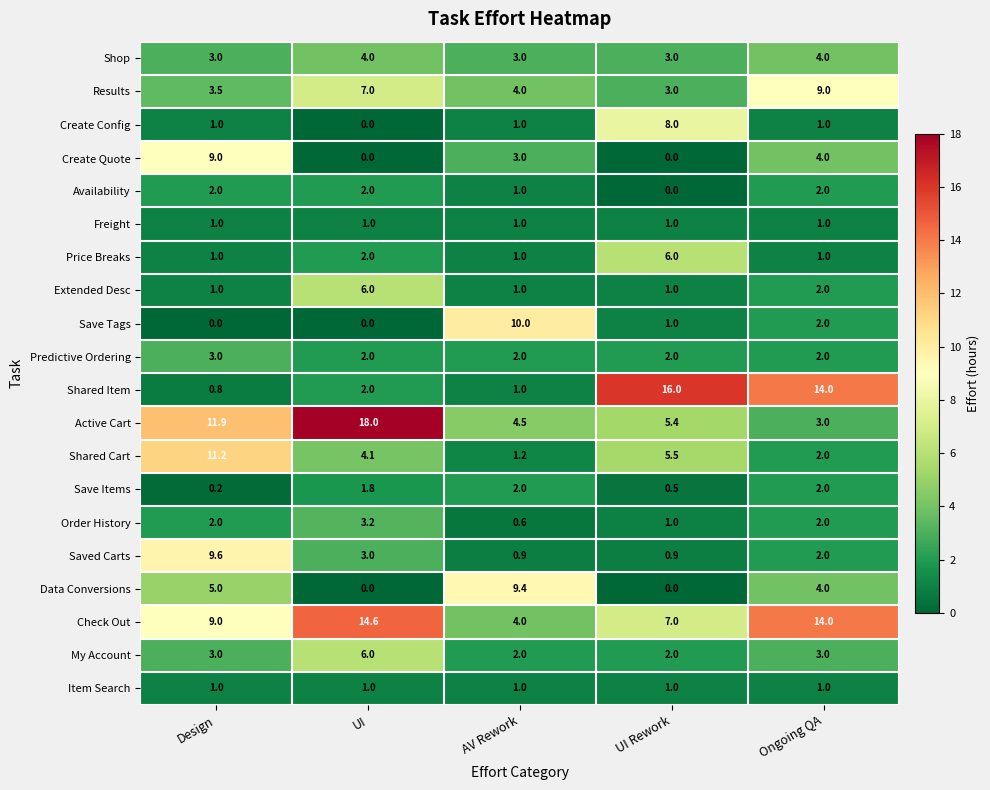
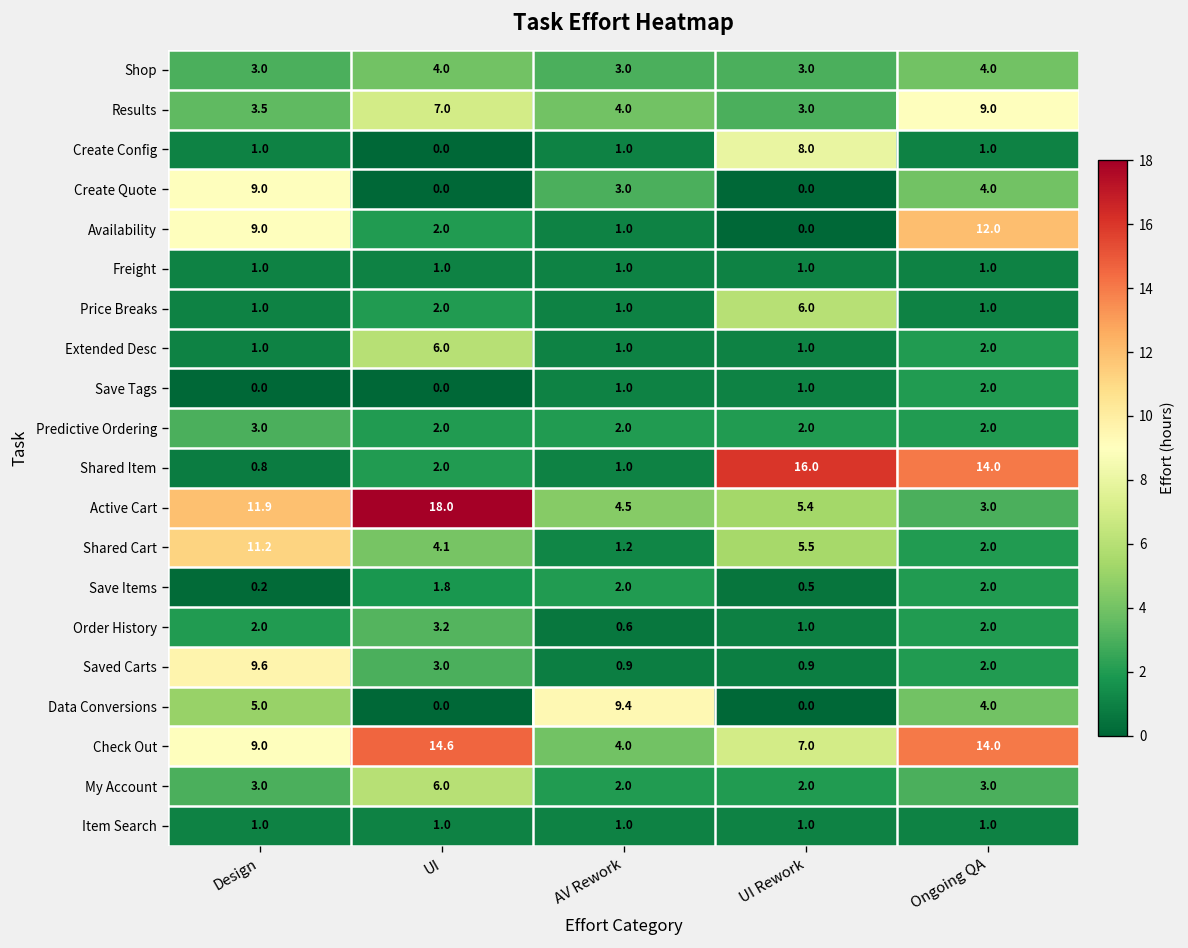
Availability, Design: 2.0 -> 9.0
Availability, Ongoing QA: 2.0 -> 12.0
Save Tags, AV Rework: 10.0 -> 1.0
